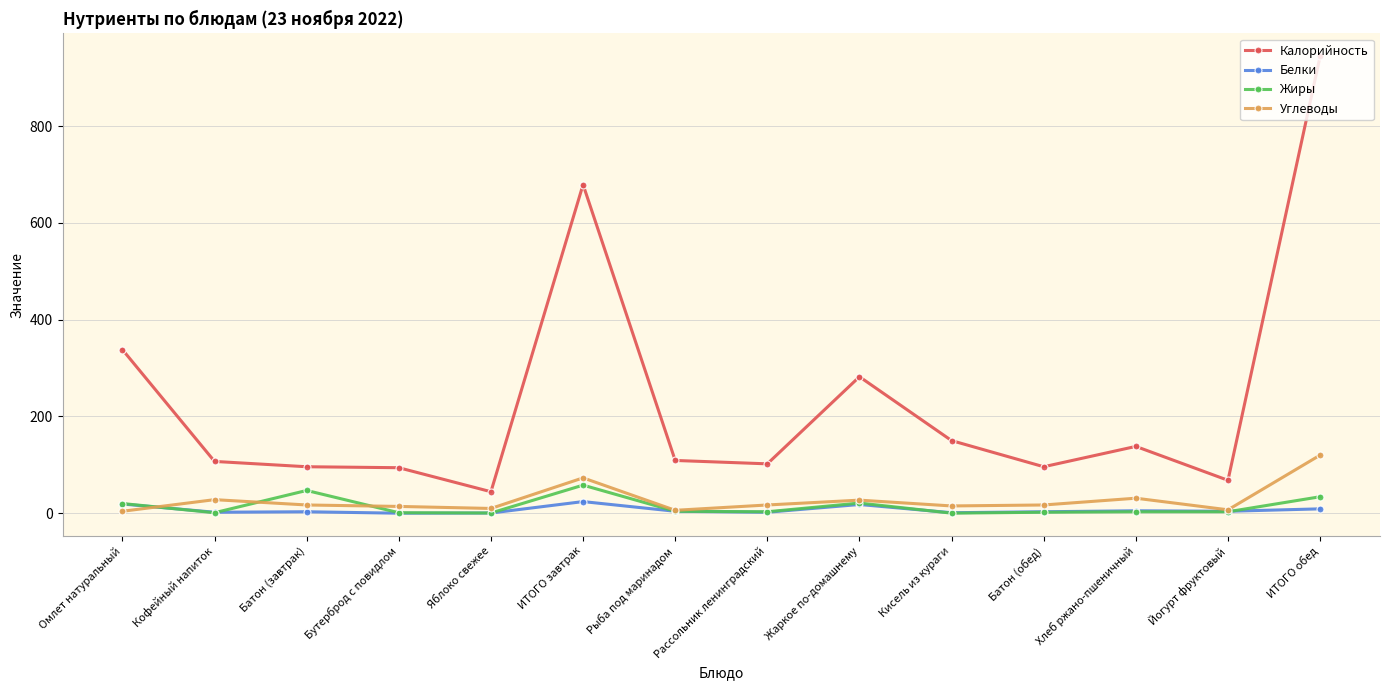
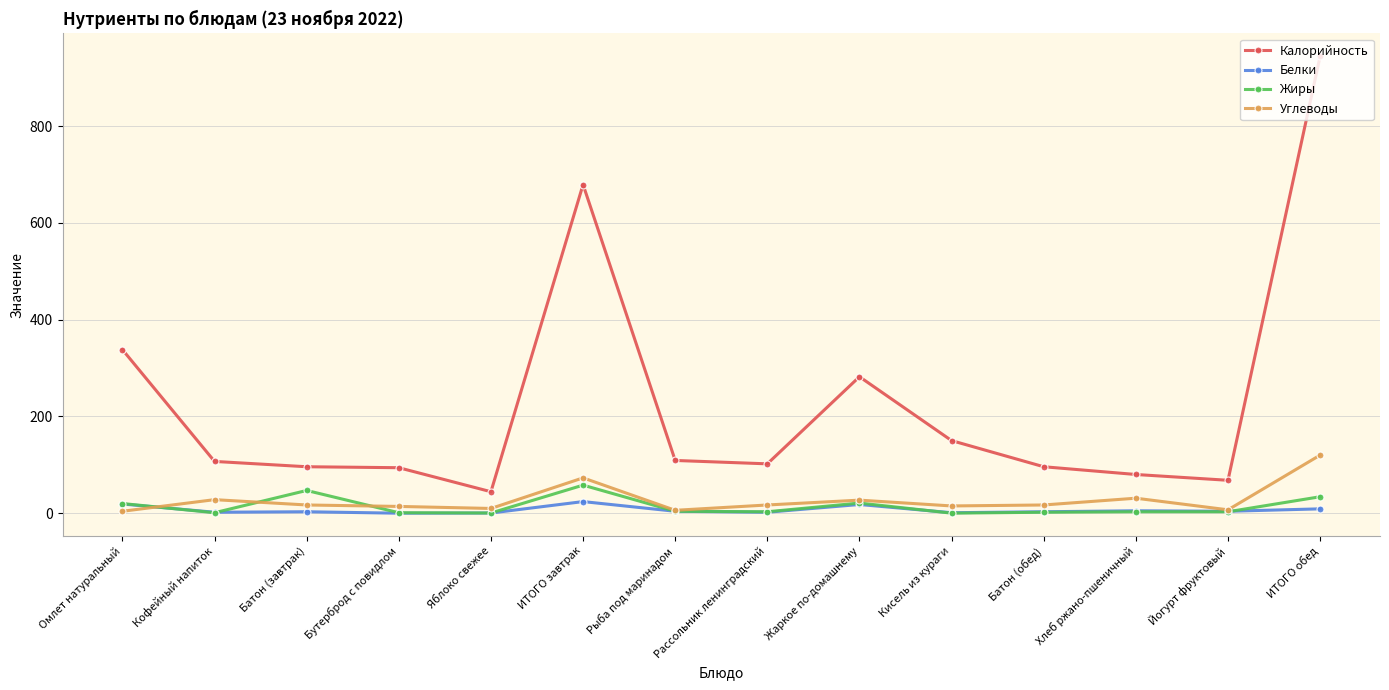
Калорийность, Хлеб ржано-пшеничный: 140 -> 80
